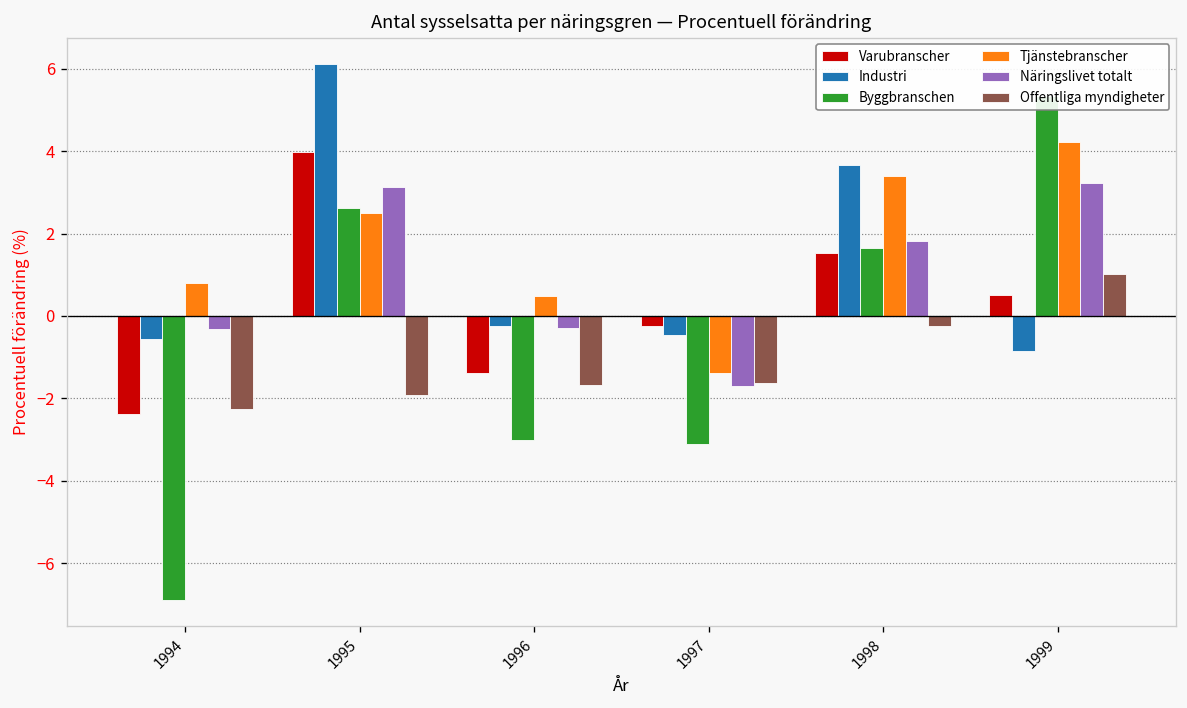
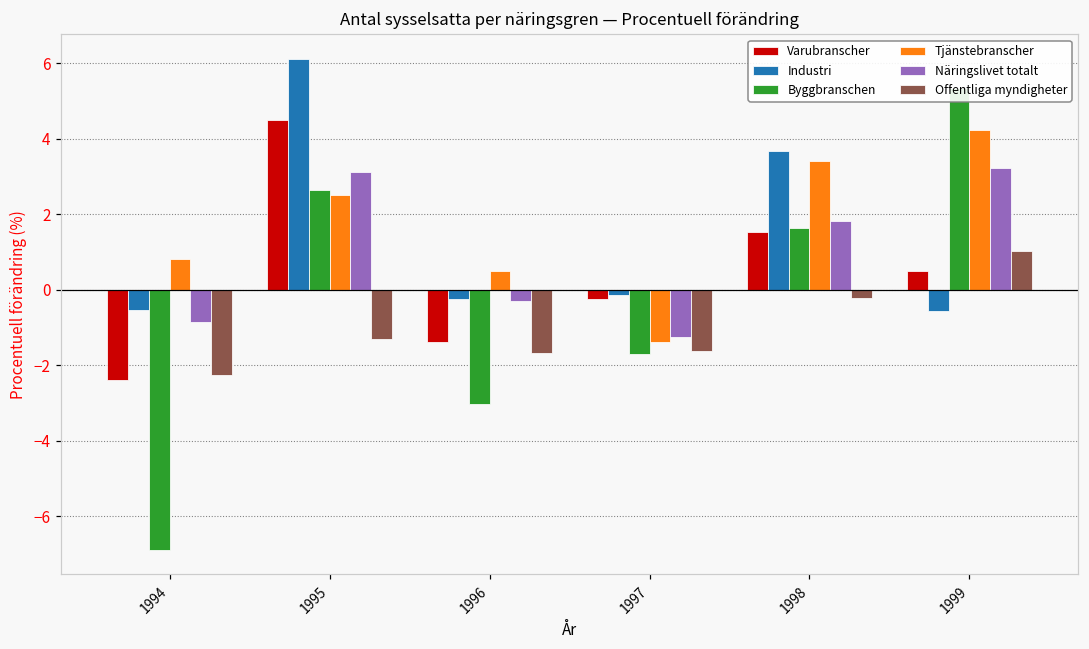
Näringslivet totalt, 1994: -0.3 -> -0.9
Varubranscher, 1995: 4.0 -> 4.5
Offentliga myndigheter, 1995: -1.9 -> -1.3
Industri, 1997: -0.5 -> -0.2
Byggbranschen, 1997: -3.1 -> -1.7
Näringslivet totalt, 1997: -1.7 -> -1.3
Industri, 1999: -0.9 -> -0.6
